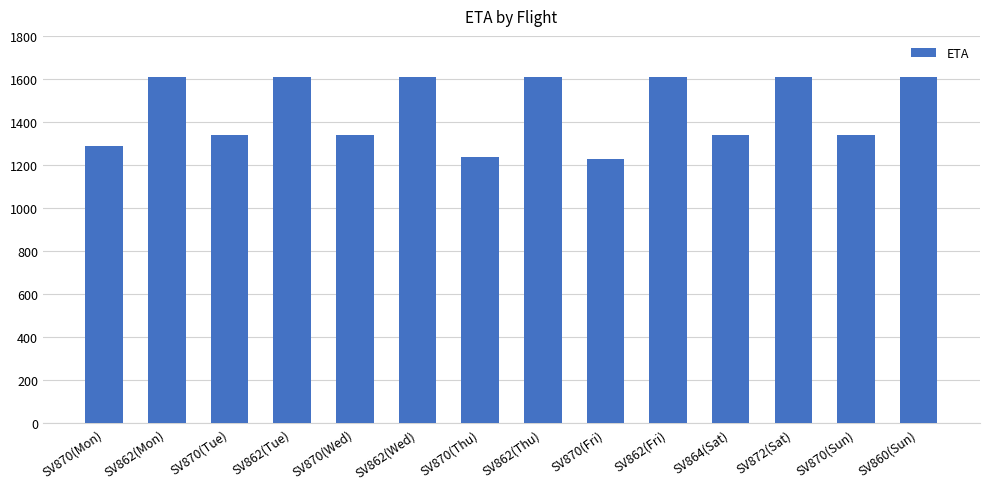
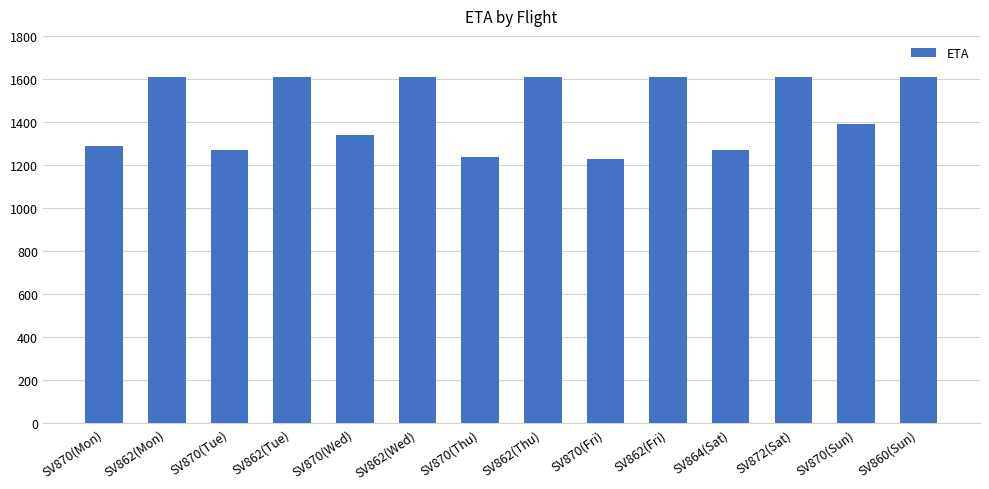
SV870(Tue): 1340 -> 1270
SV864(Sat): 1340 -> 1270
SV870(Sun): 1340 -> 1390
